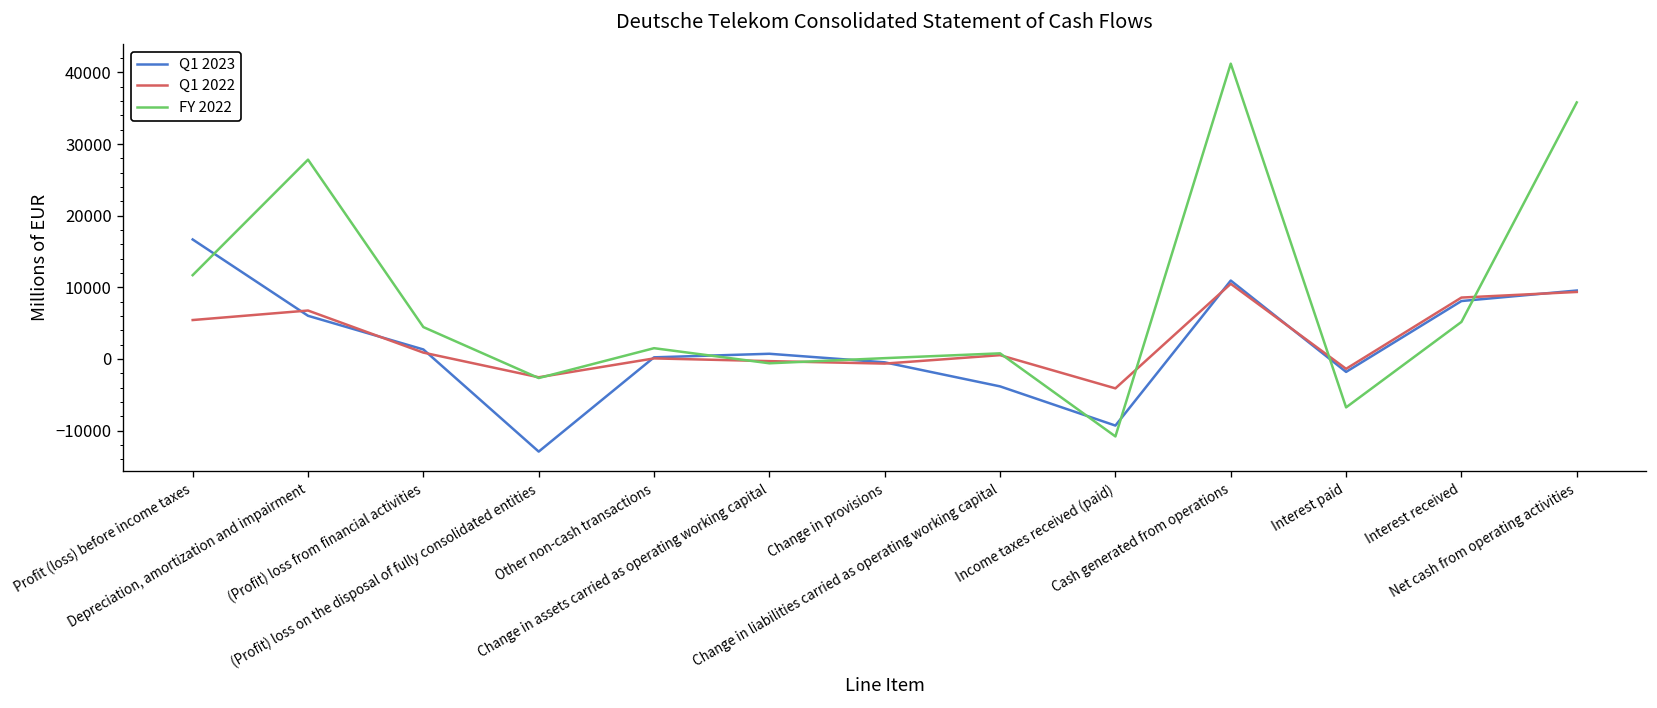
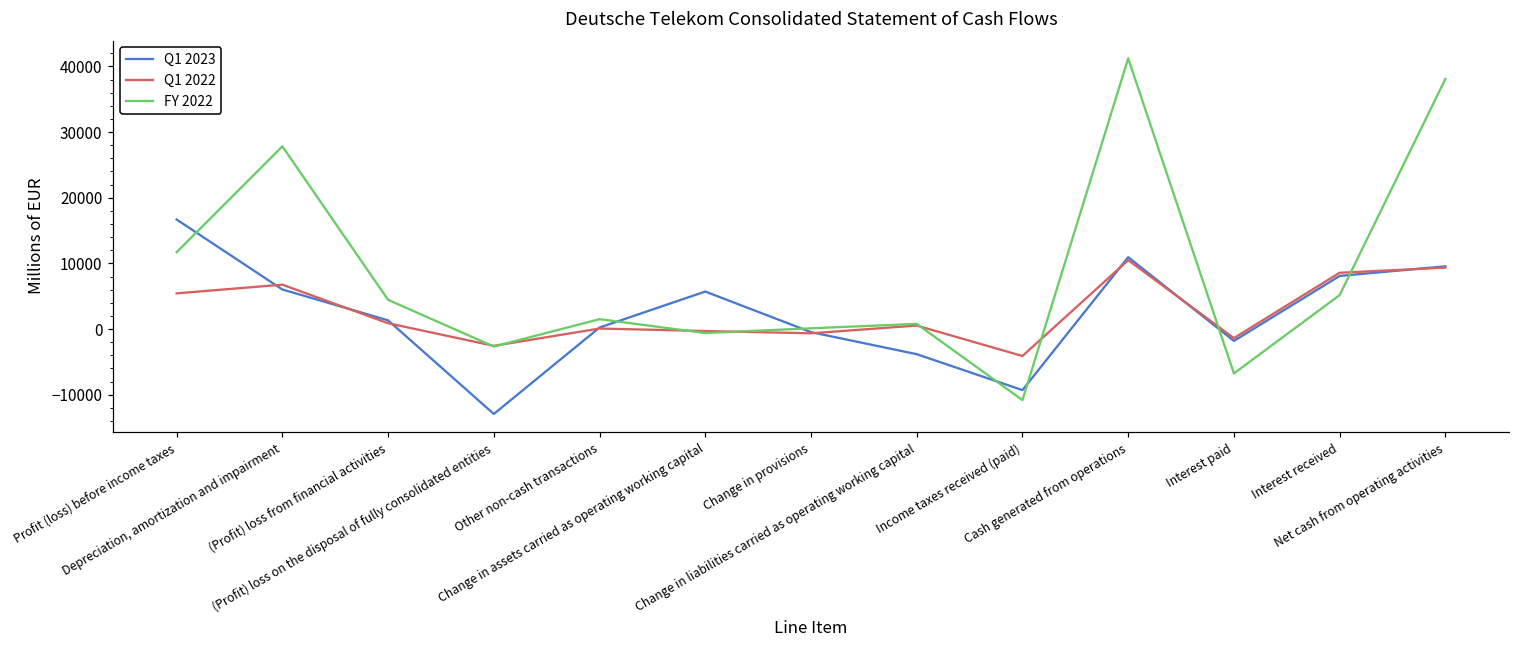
Q1 2023, Change in assets carried as operating working capital: 1000 -> 6000
FY 2022, Net cash from operating activities: 36000 -> 38000
